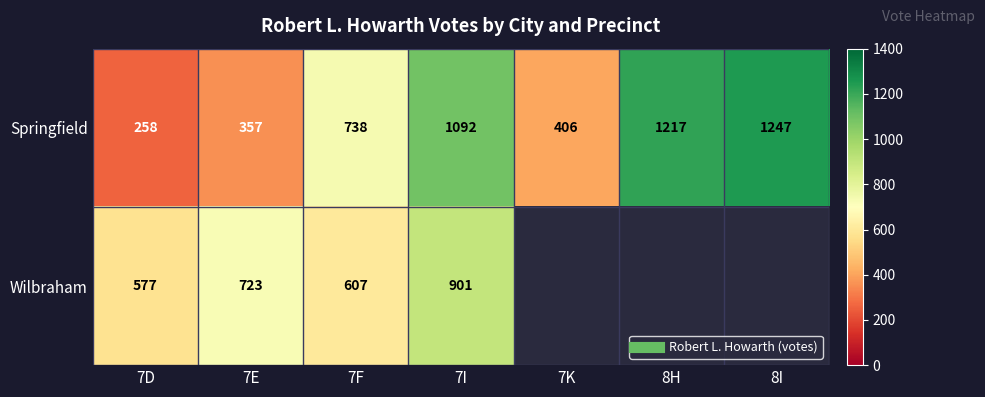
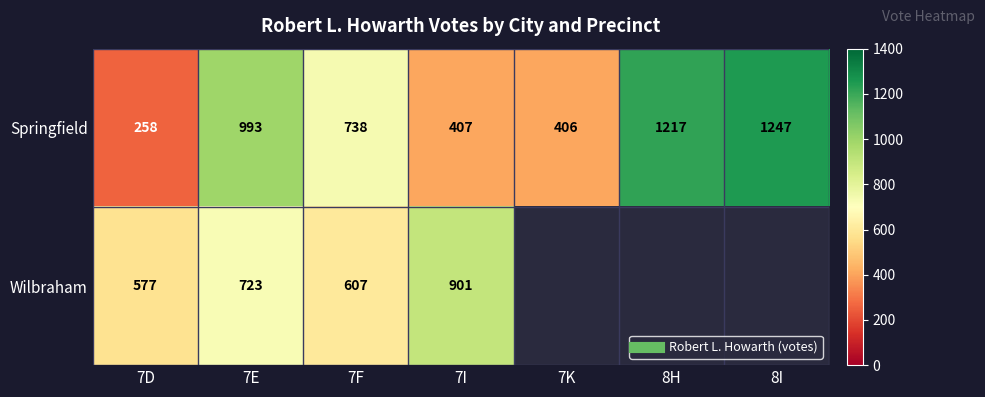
Springfield, 7E: 357 -> 993
Springfield, 7I: 1092 -> 407
